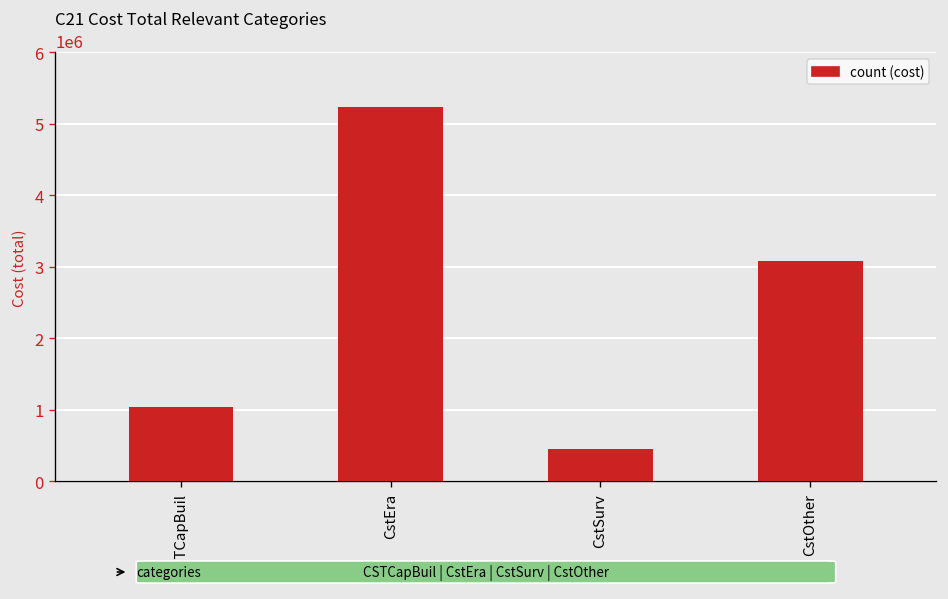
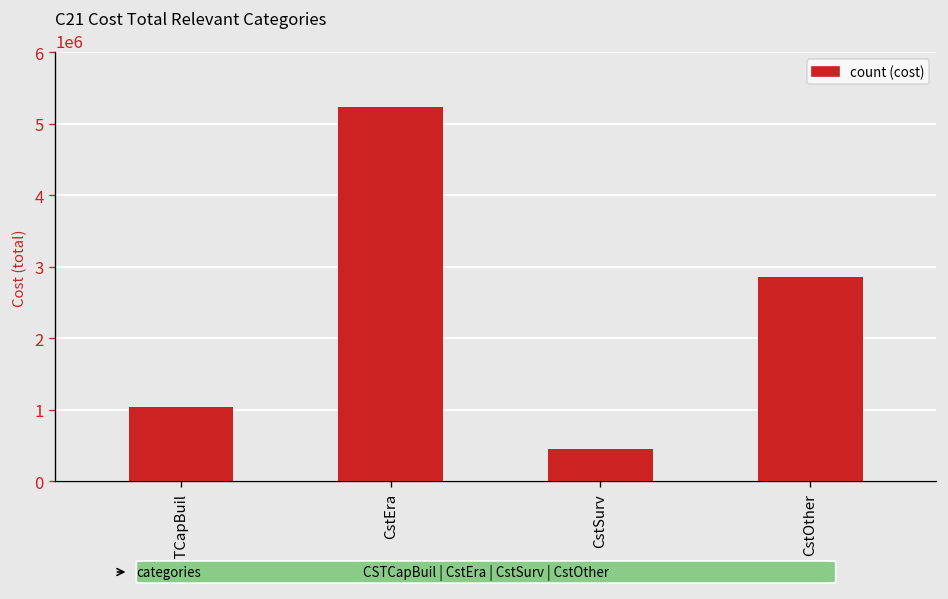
CstOther: 3100000 -> 2900000
